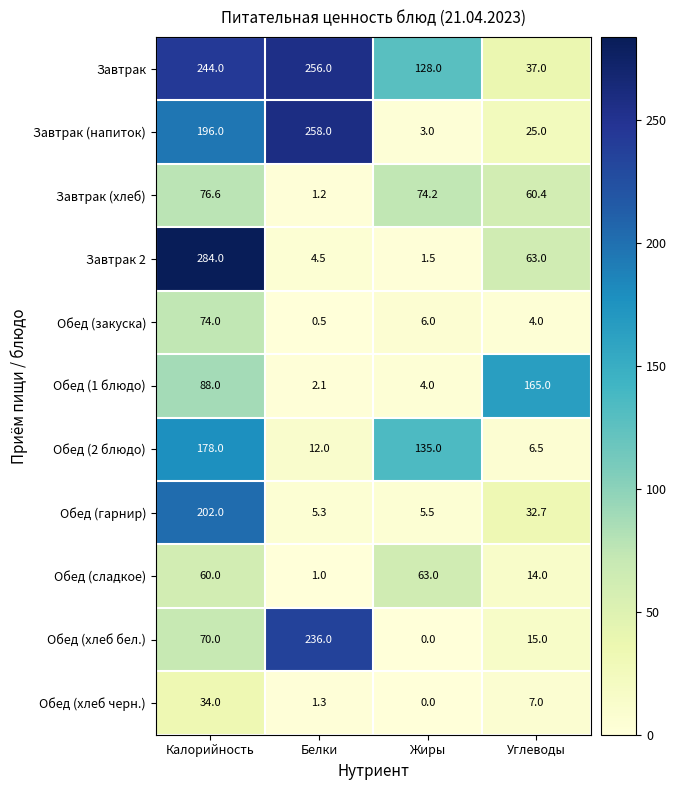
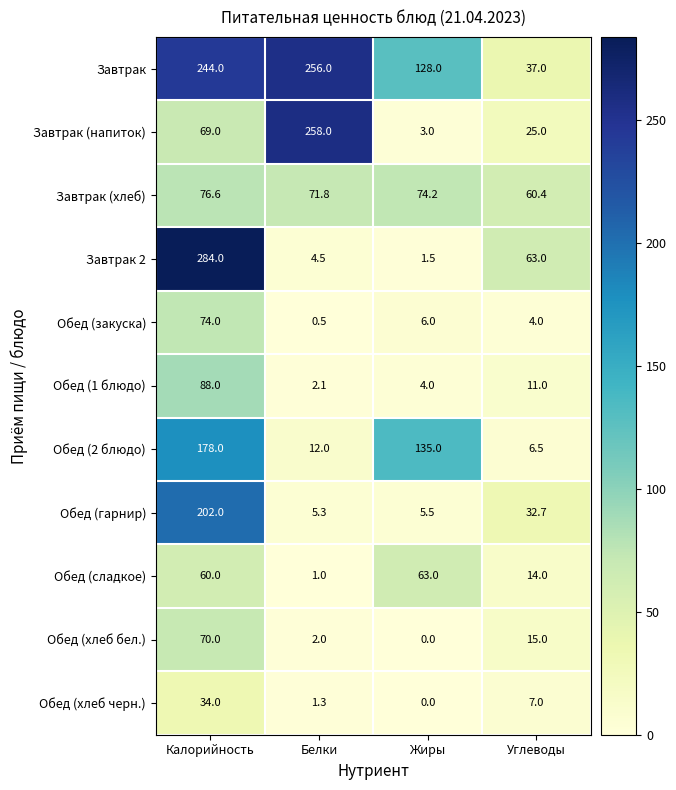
Завтрак (напиток), Калорийность: 196.0 -> 69.0
Завтрак (хлеб), Белки: 1.2 -> 71.8
Обед (1 блюдо), Углеводы: 165.0 -> 11.0
Обед (хлеб бел.), Белки: 236.0 -> 2.0
